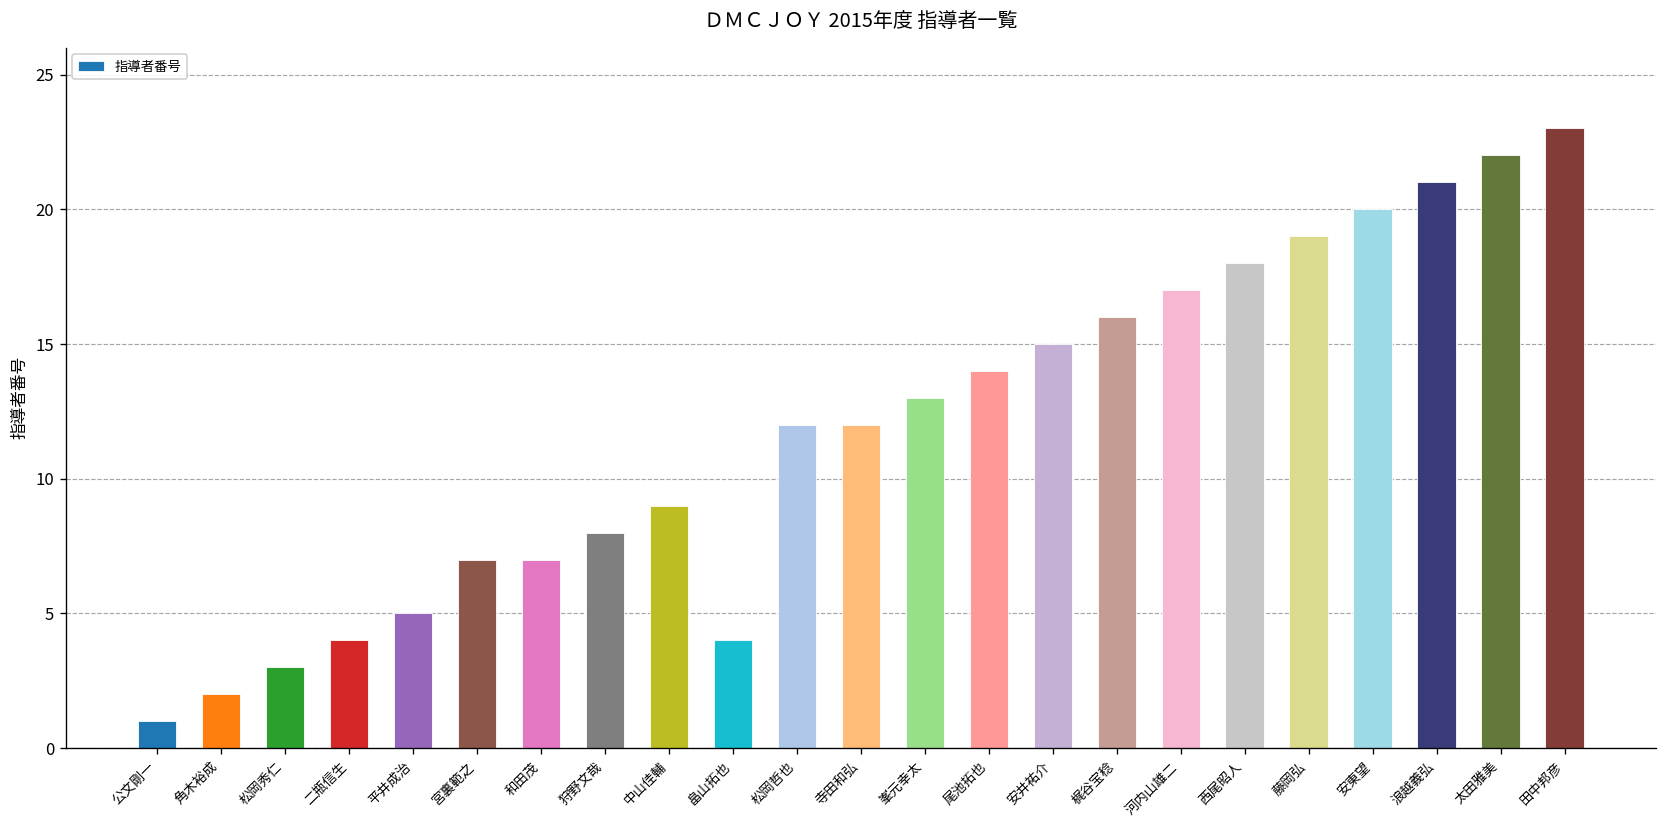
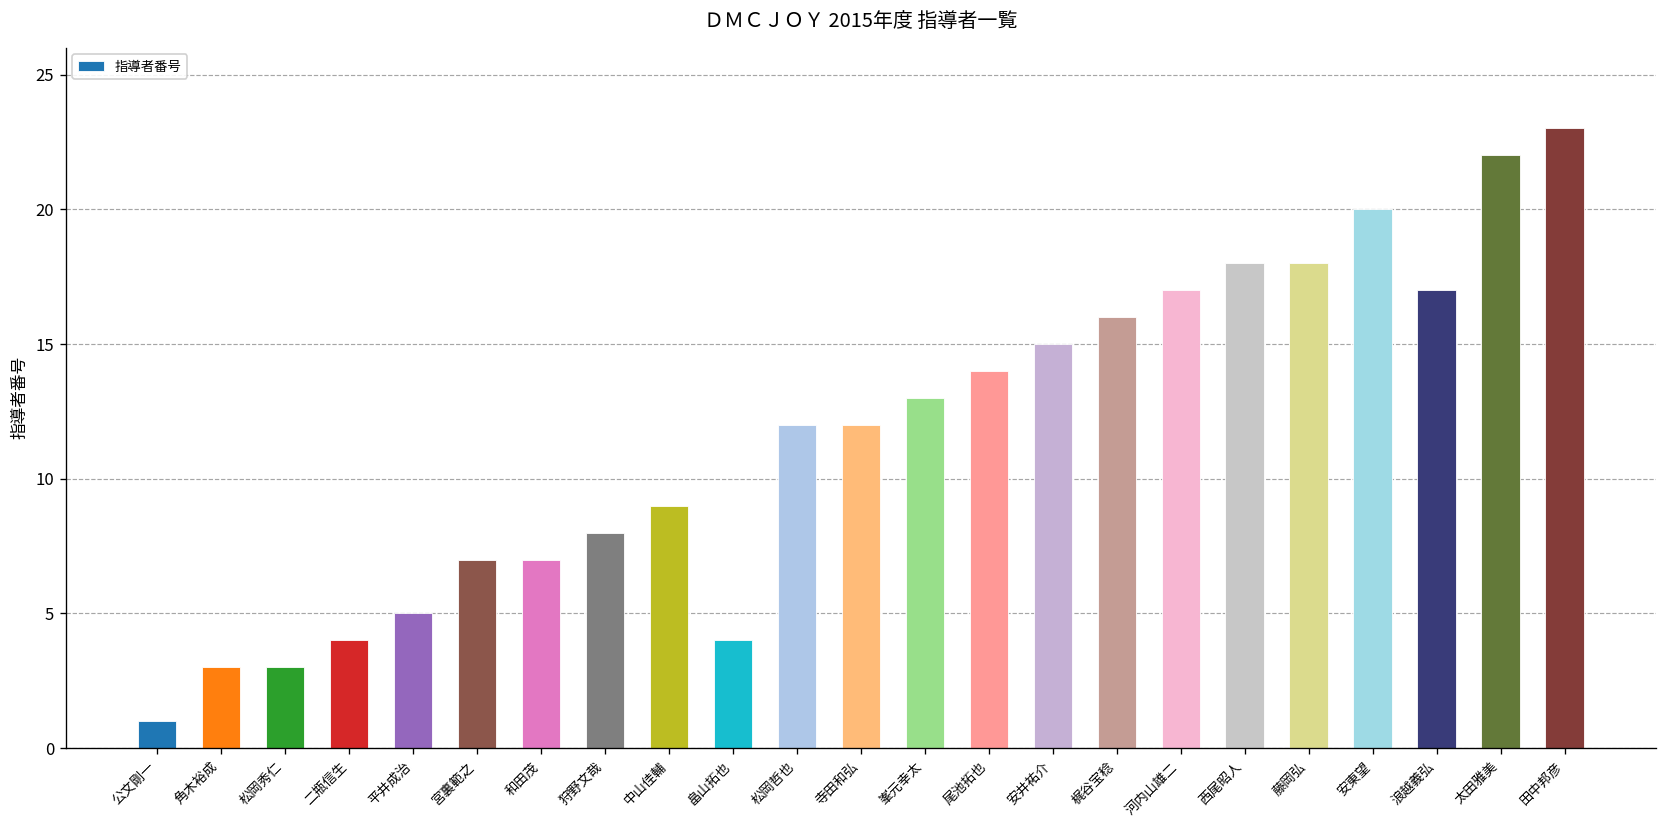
角木裕成: 2 -> 3
藤岡弘: 19 -> 18
浪越義弘: 21 -> 17
